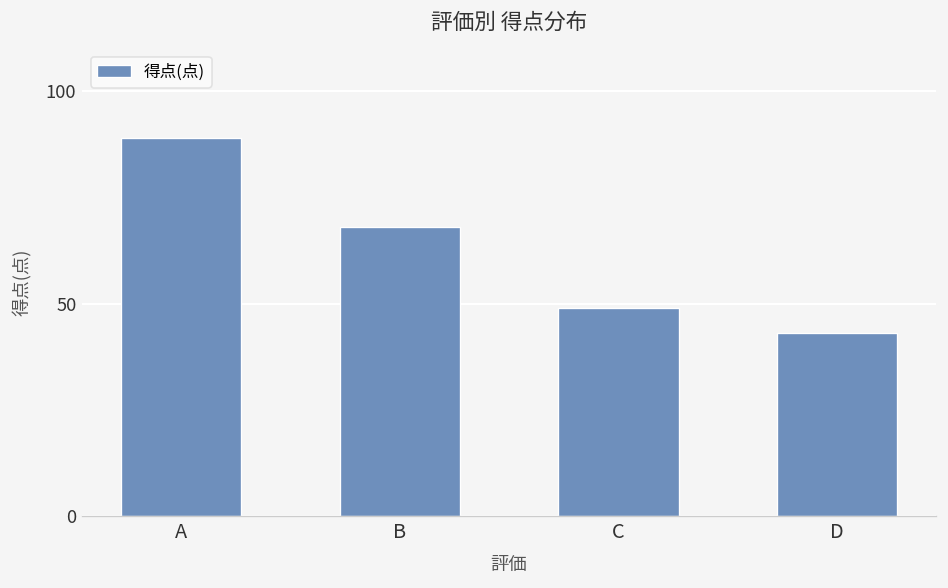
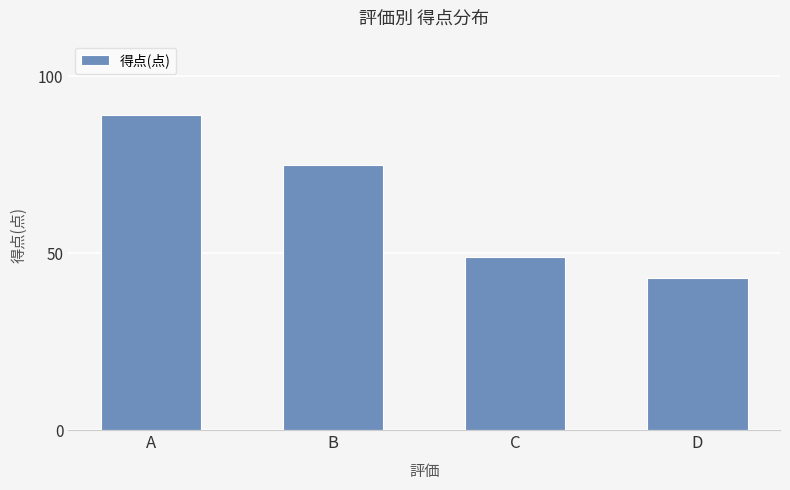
B: 68 -> 75
